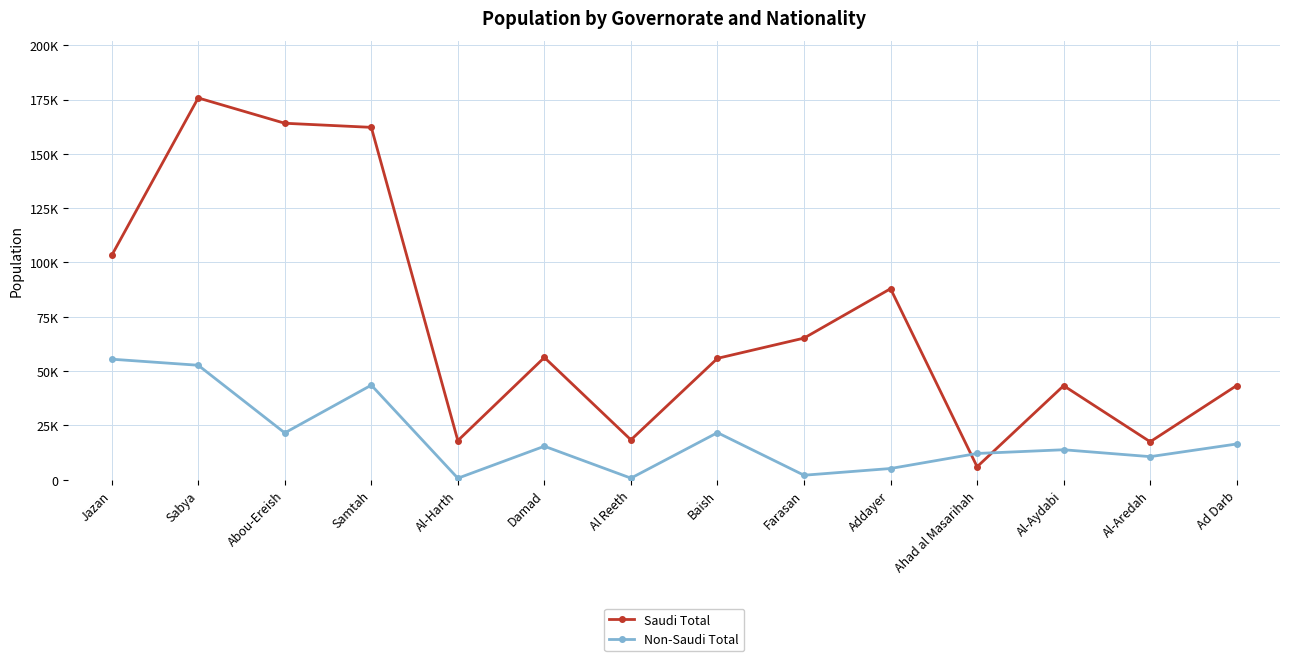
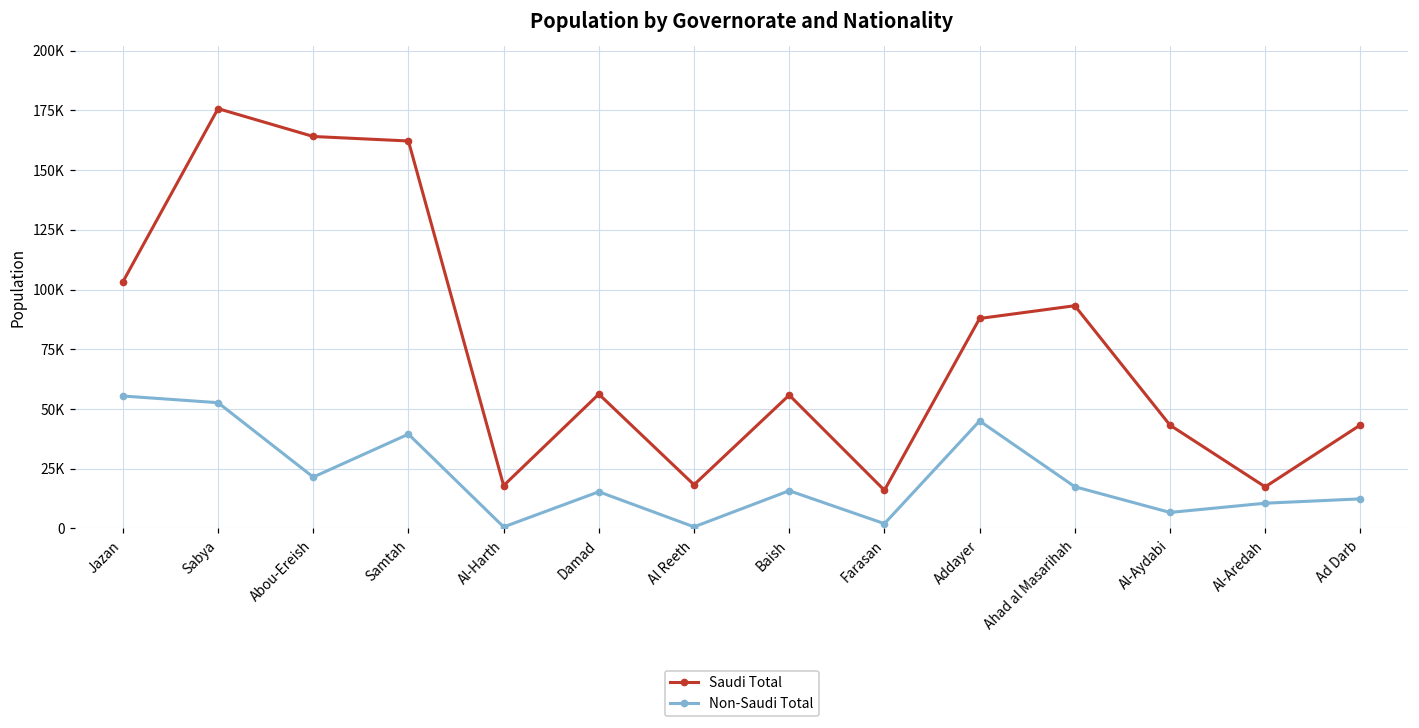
Non-Saudi Total, Samtah: 43000 -> 39000
Non-Saudi Total, Baish: 22000 -> 16000
Saudi Total, Farasan: 65000 -> 16000
Non-Saudi Total, Addayer: 5000 -> 45000
Saudi Total, Ahad al Masarihah: 6000 -> 93000
Non-Saudi Total, Ahad al Masarihah: 12000 -> 17000
Non-Saudi Total, Al-Aydabi: 14000 -> 7000
Non-Saudi Total, Ad Darb: 16000 -> 12000
